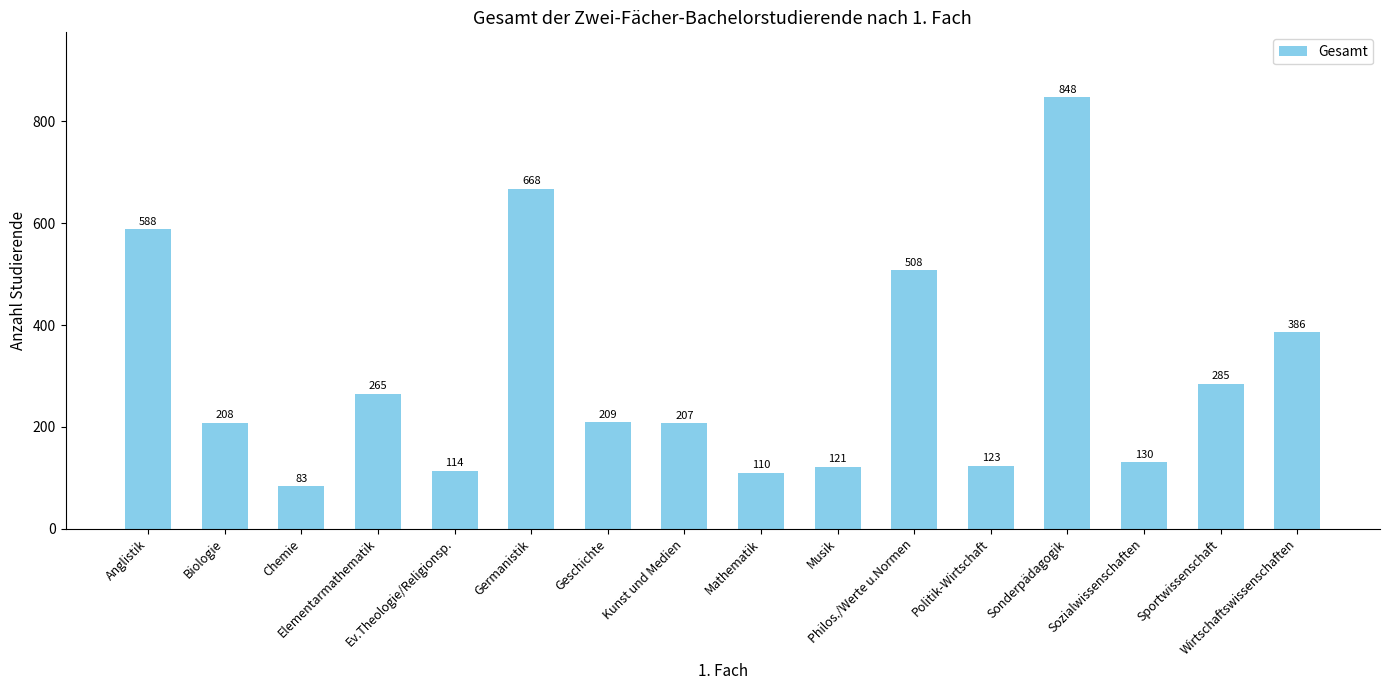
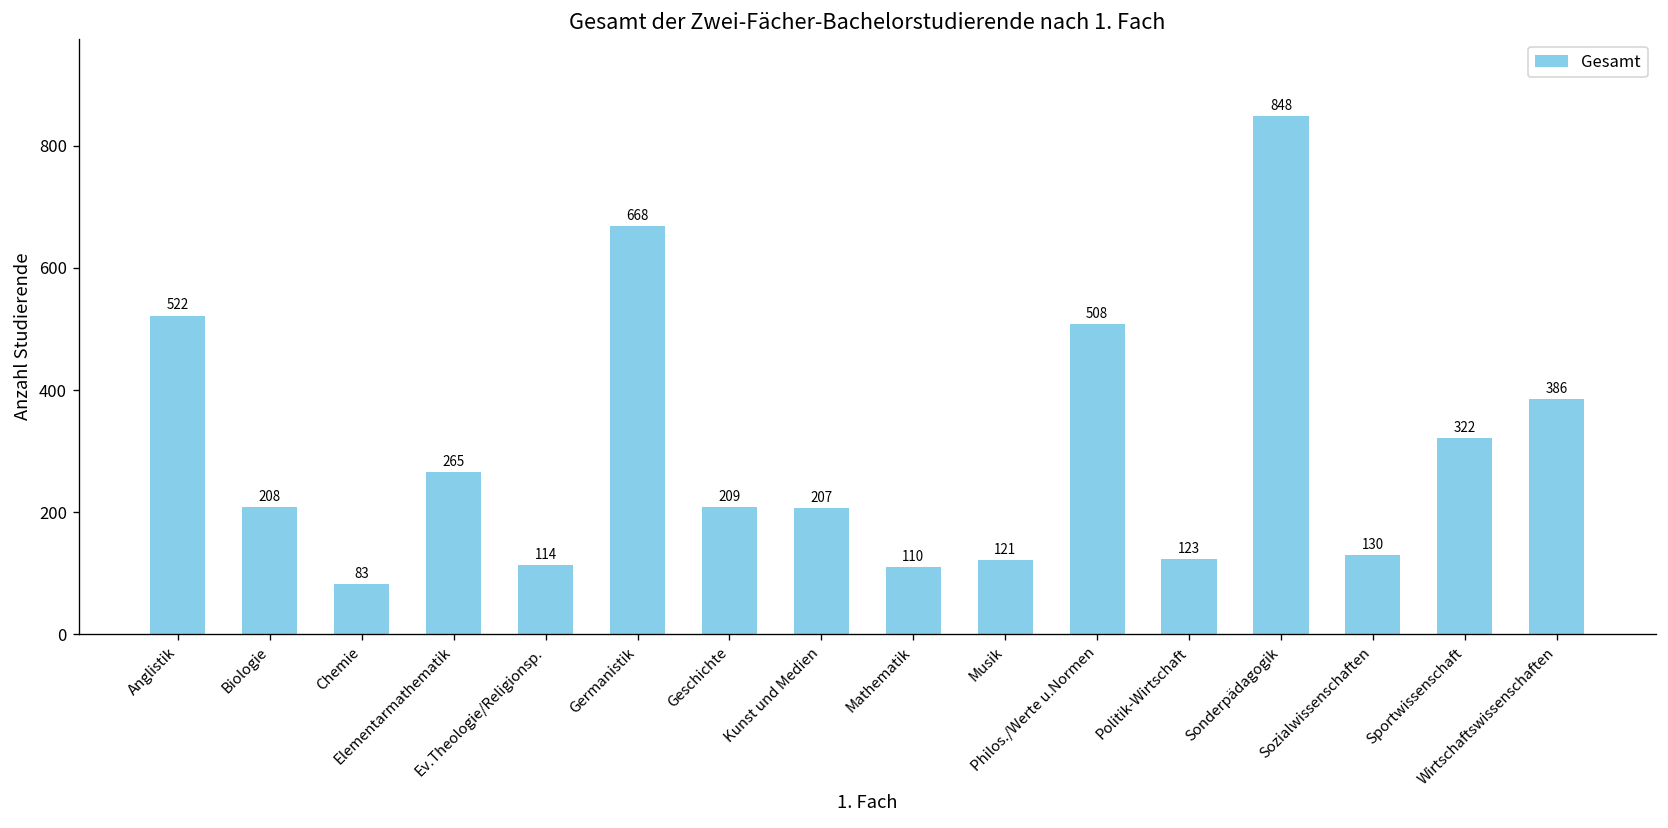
Anglistik: 588 -> 522
Sportwissenschaft: 285 -> 322
